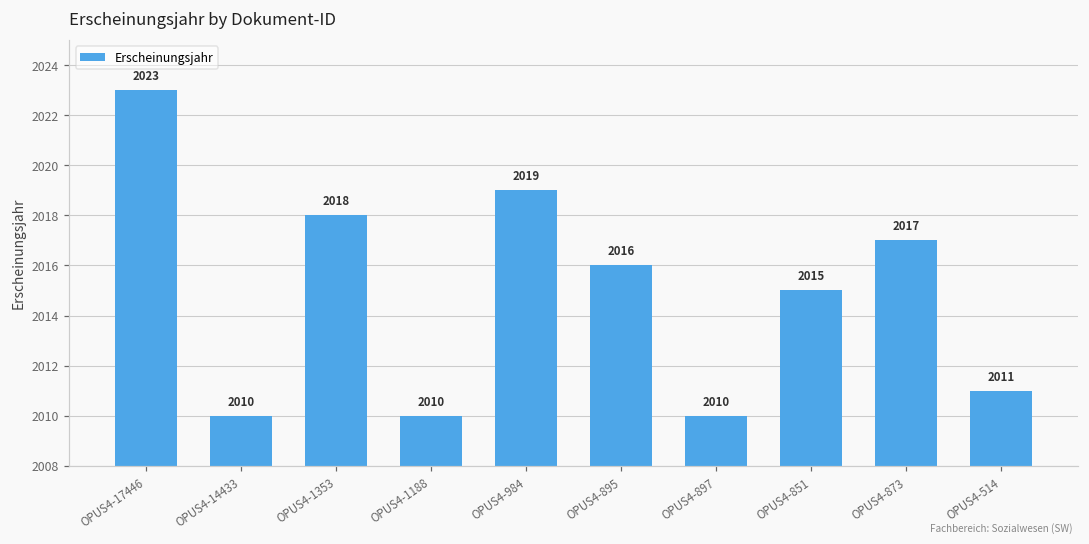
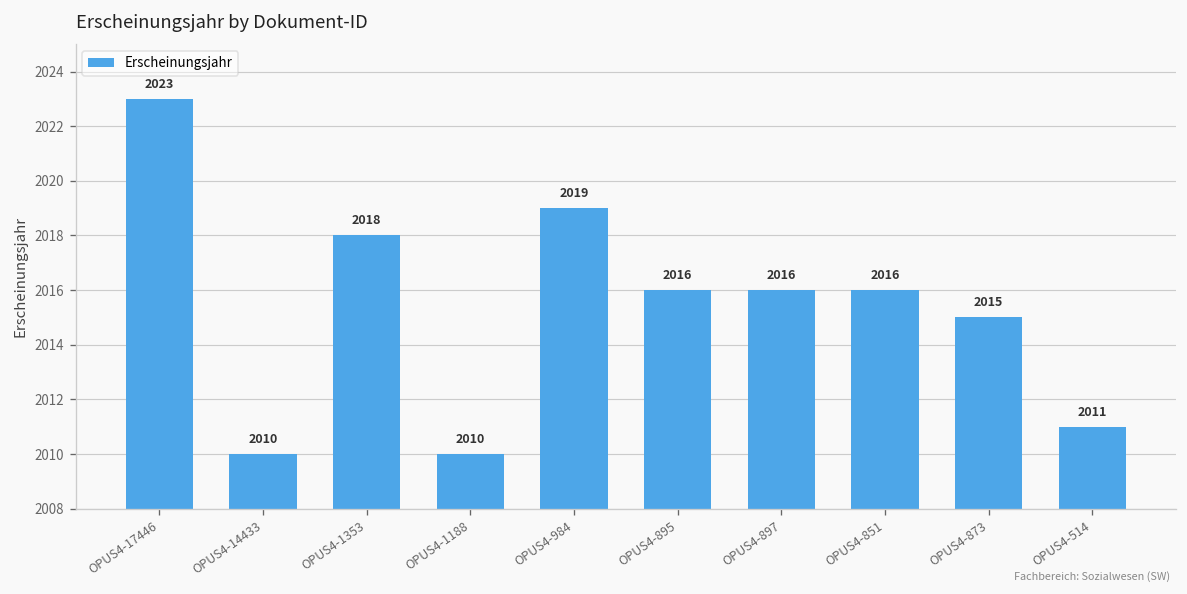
OPUS4-897: 2010 -> 2016
OPUS4-851: 2015 -> 2016
OPUS4-873: 2017 -> 2015
